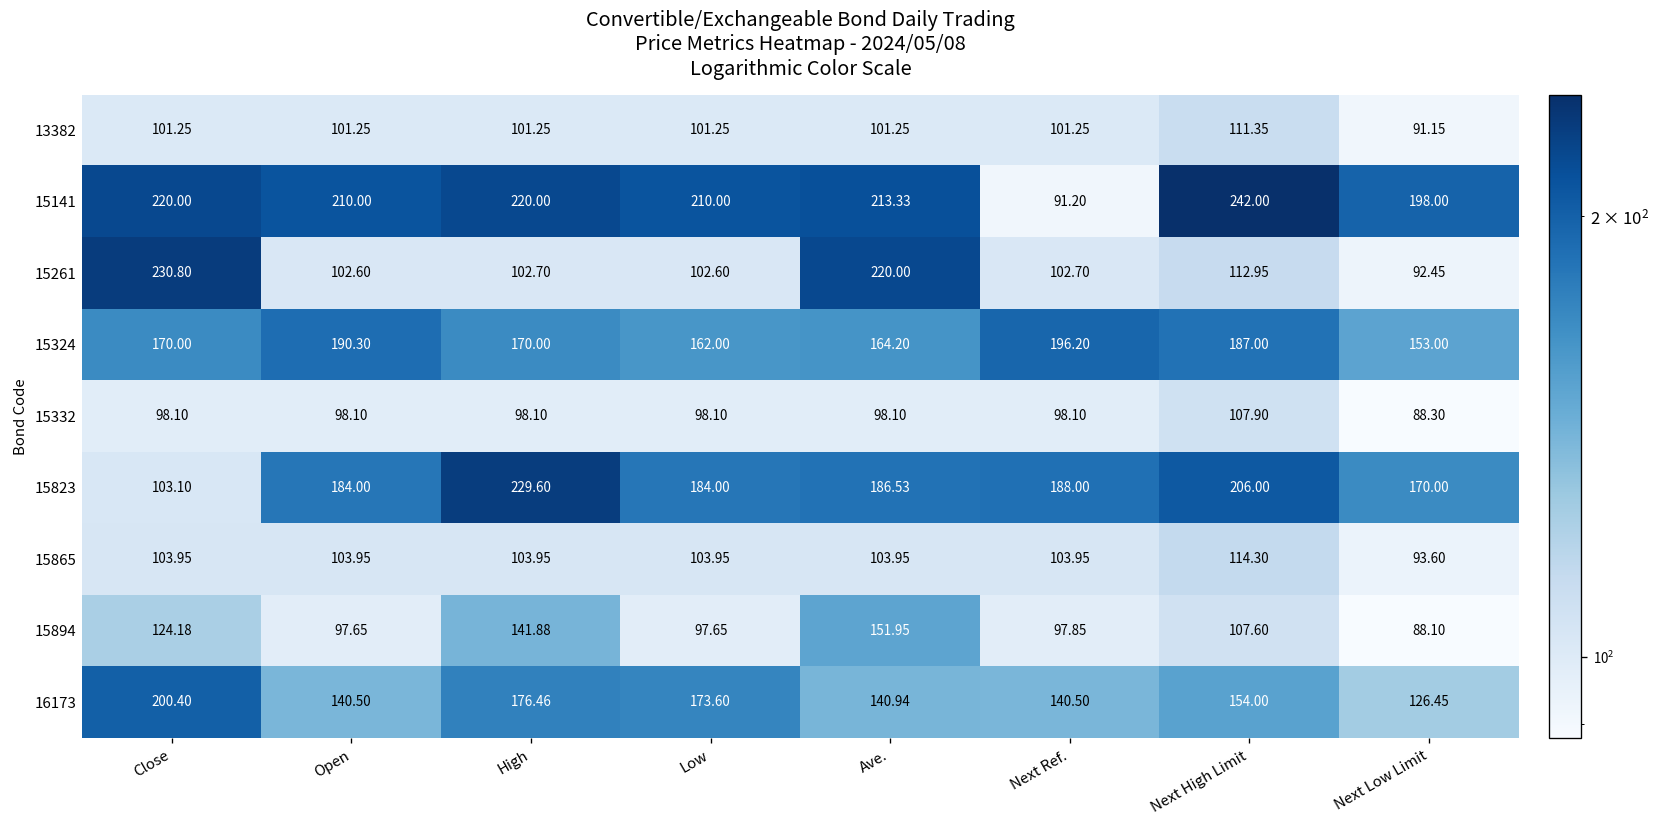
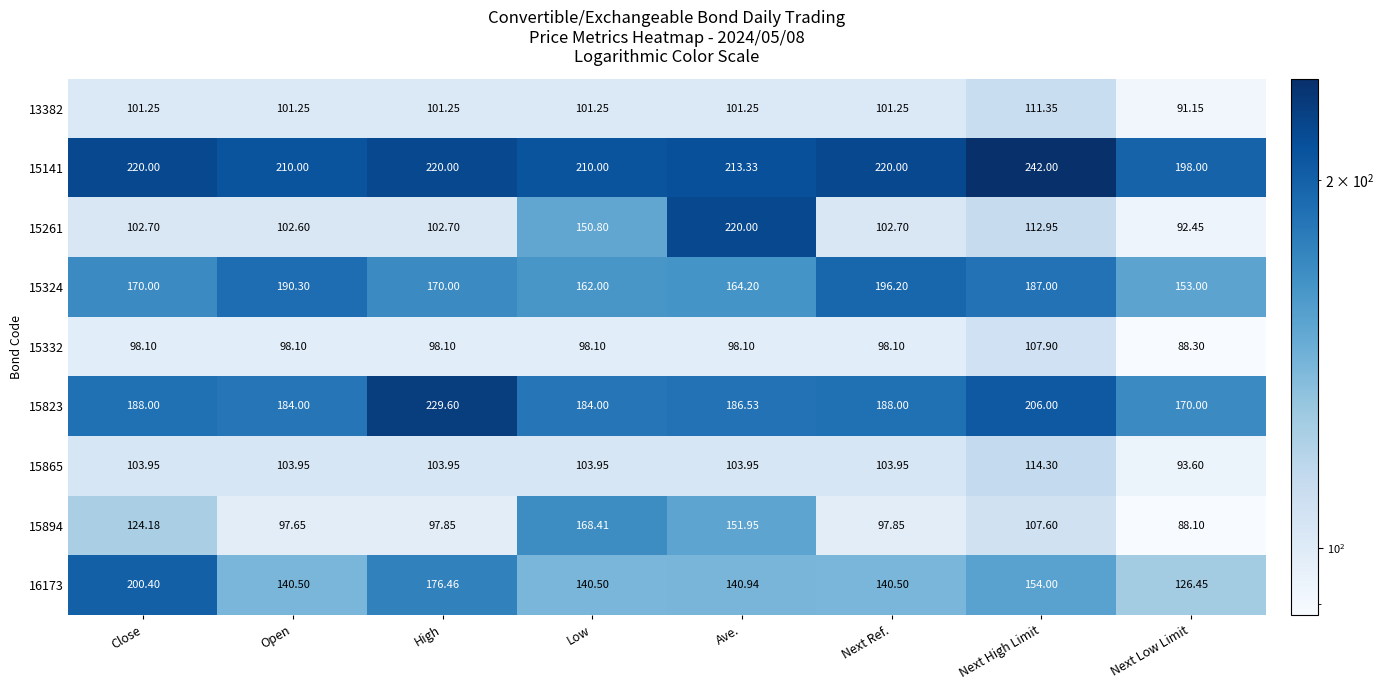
15141, Next Ref.: 91.20 -> 220.00
15261, Close: 230.80 -> 102.70
15261, Low: 102.60 -> 150.80
15823, Close: 103.10 -> 188.00
15894, High: 141.88 -> 97.85
15894, Low: 97.65 -> 168.41
16173, Low: 173.60 -> 140.50
